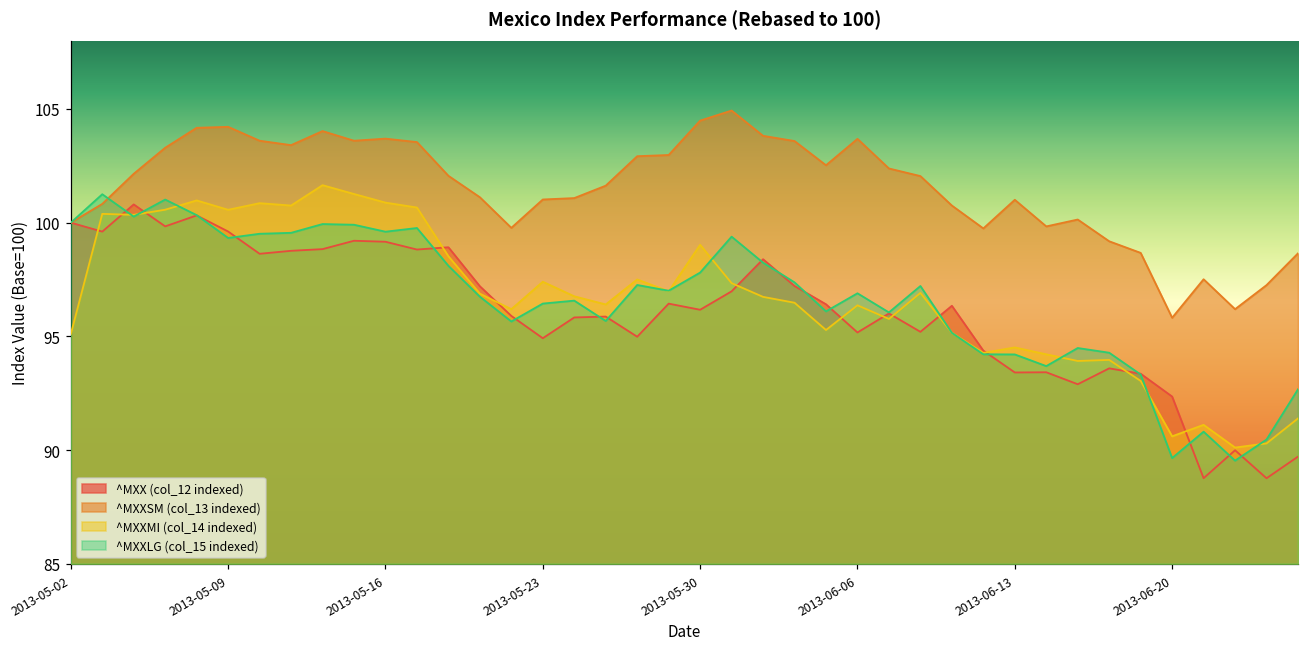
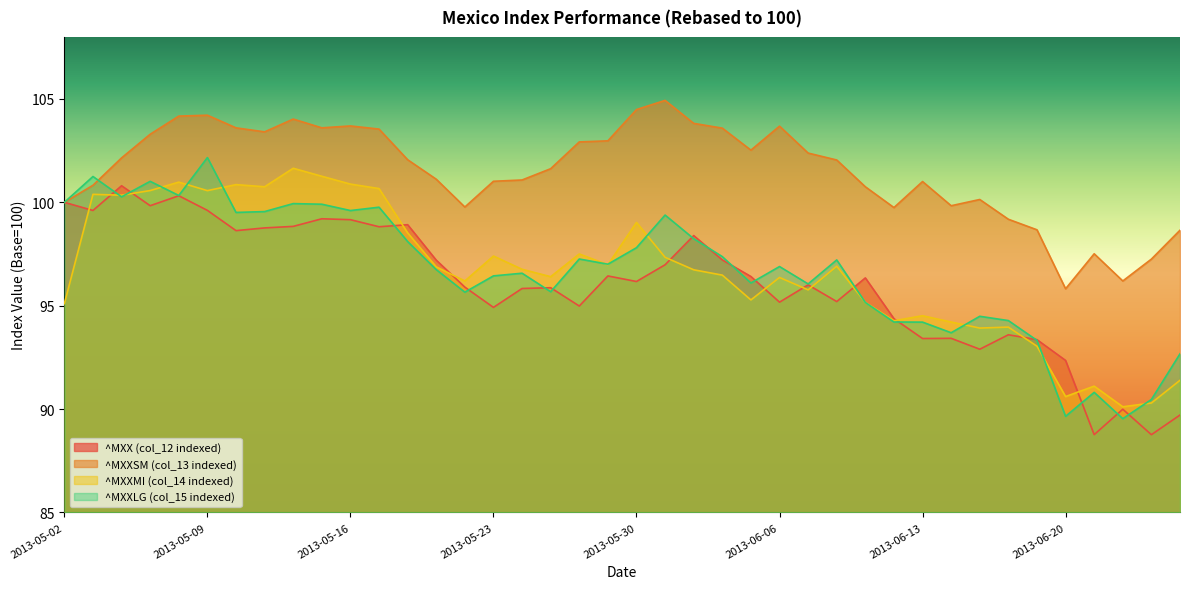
^MXXLG (col_15 indexed), 2013-05-09: 99.3 -> 102.2
